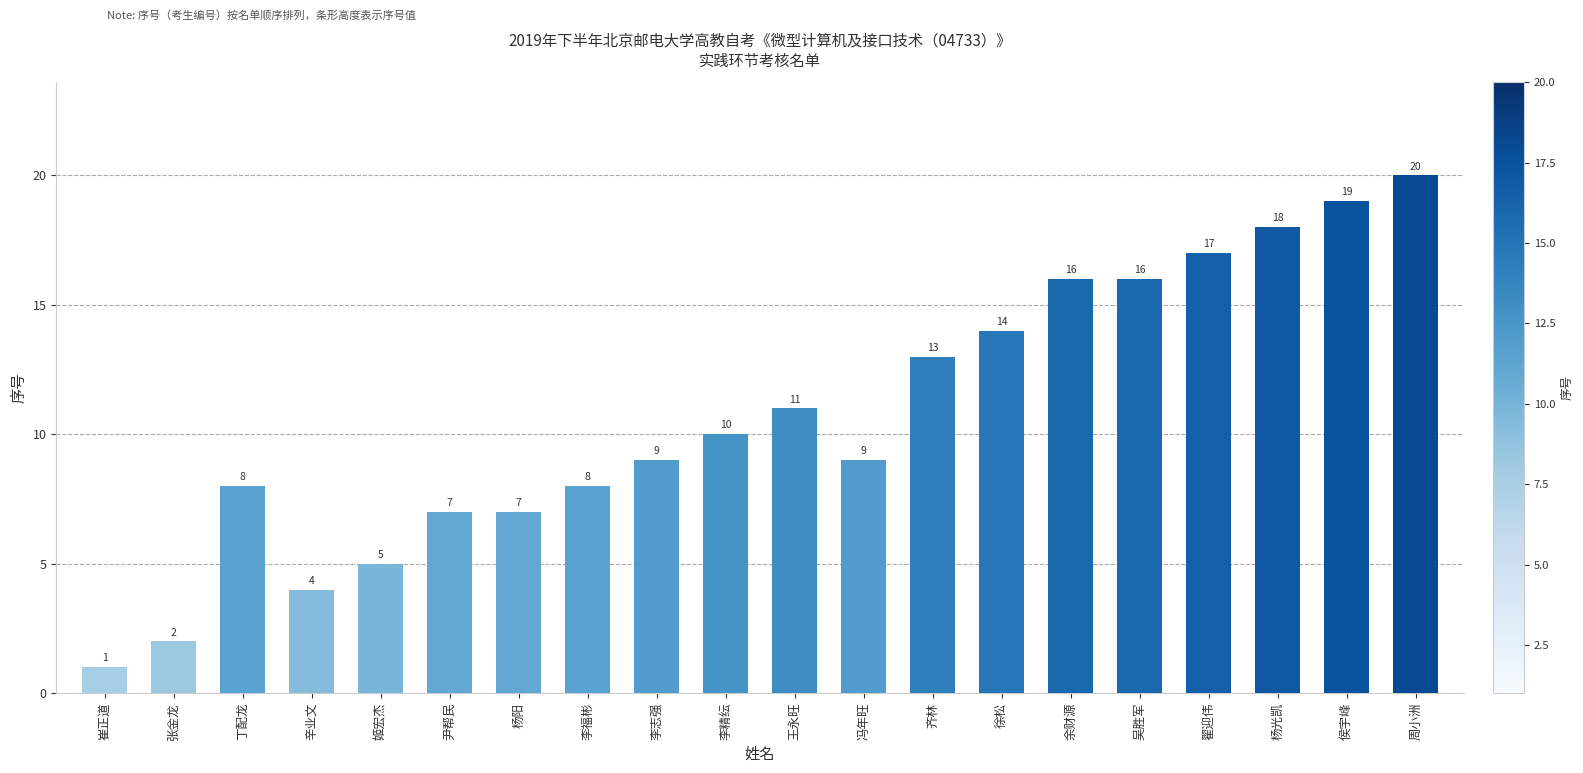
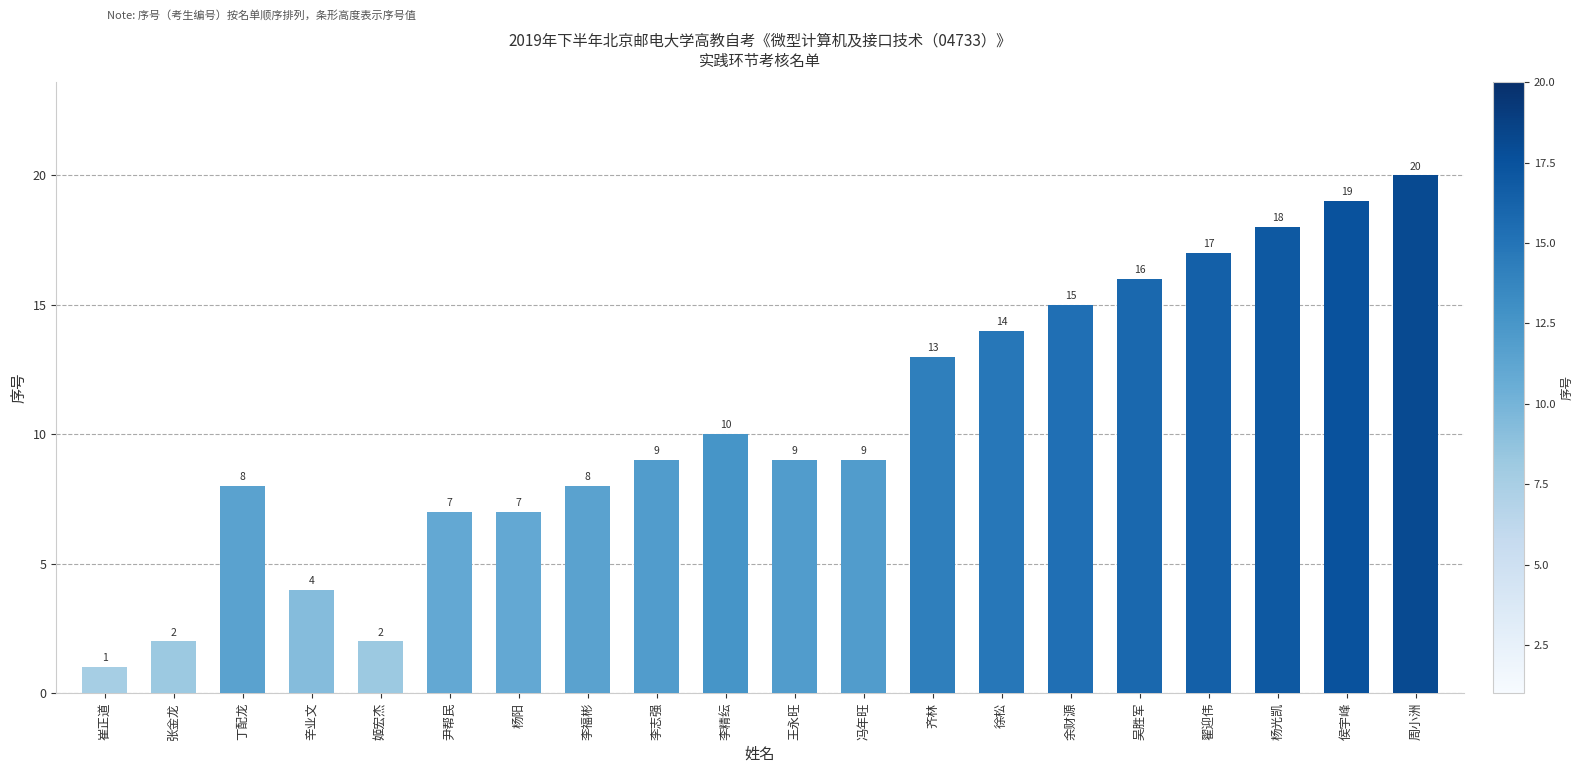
姬宏杰: 5 -> 2
王永旺: 11 -> 9
余财源: 16 -> 15
